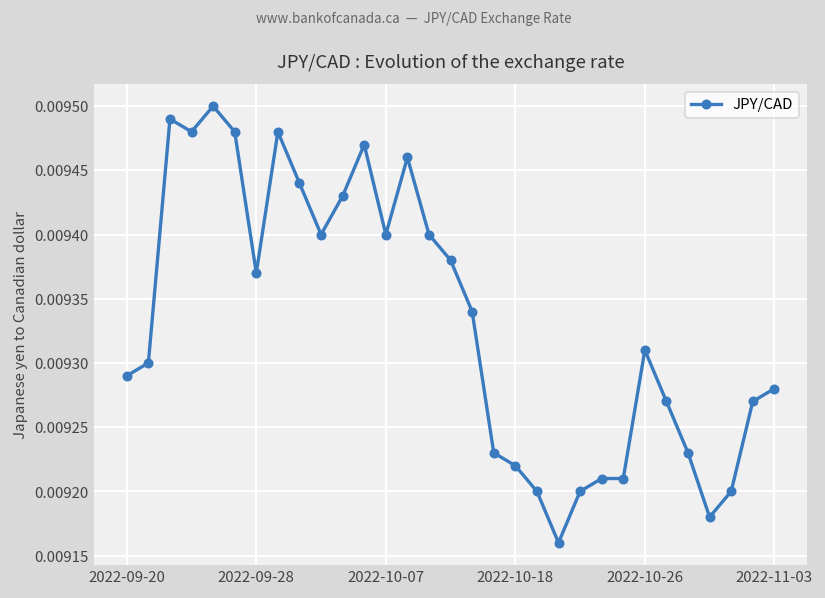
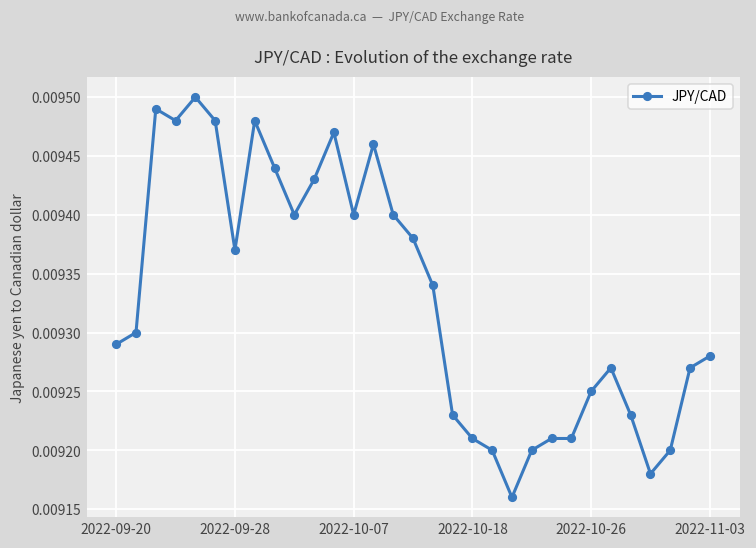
2022-10-18: 0.00922 -> 0.00921
2022-10-26: 0.00931 -> 0.00925
